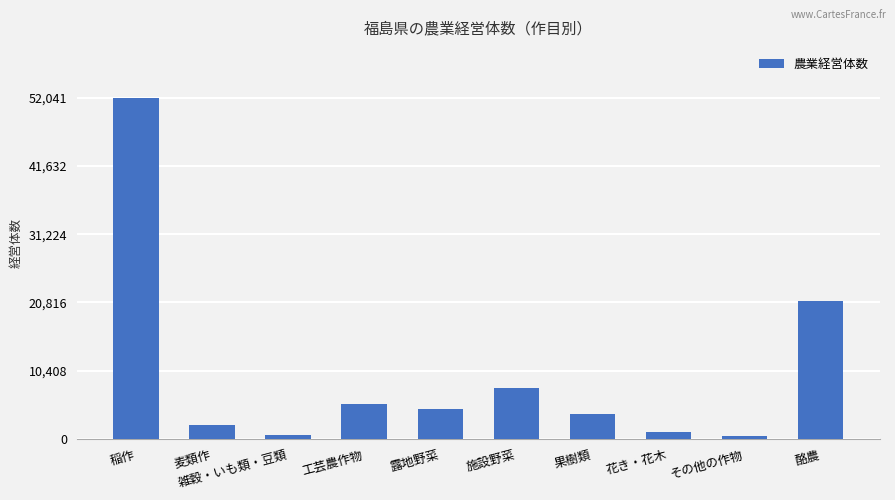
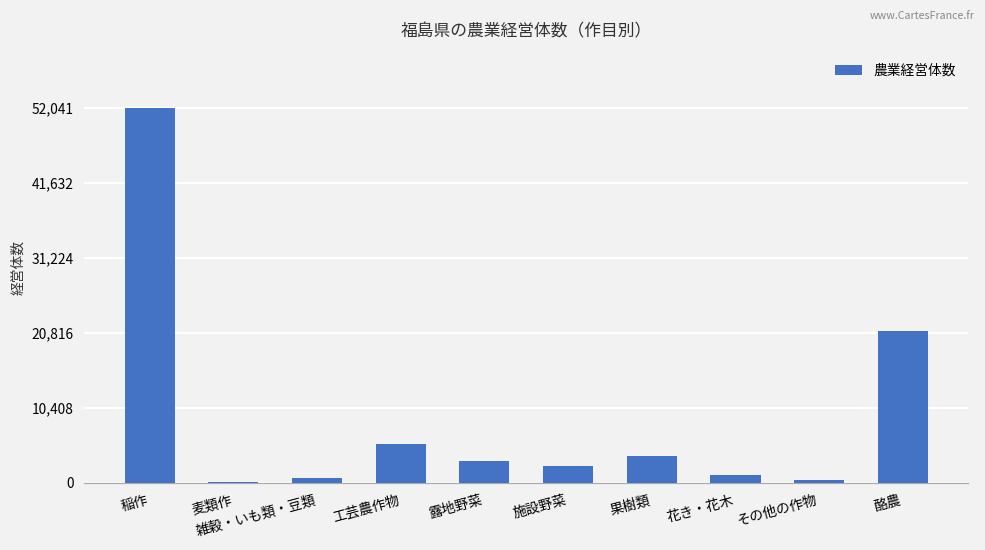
麦類作: 2,000 -> 0
露地野菜: 5,000 -> 3,000
施設野菜: 8,000 -> 2,000
